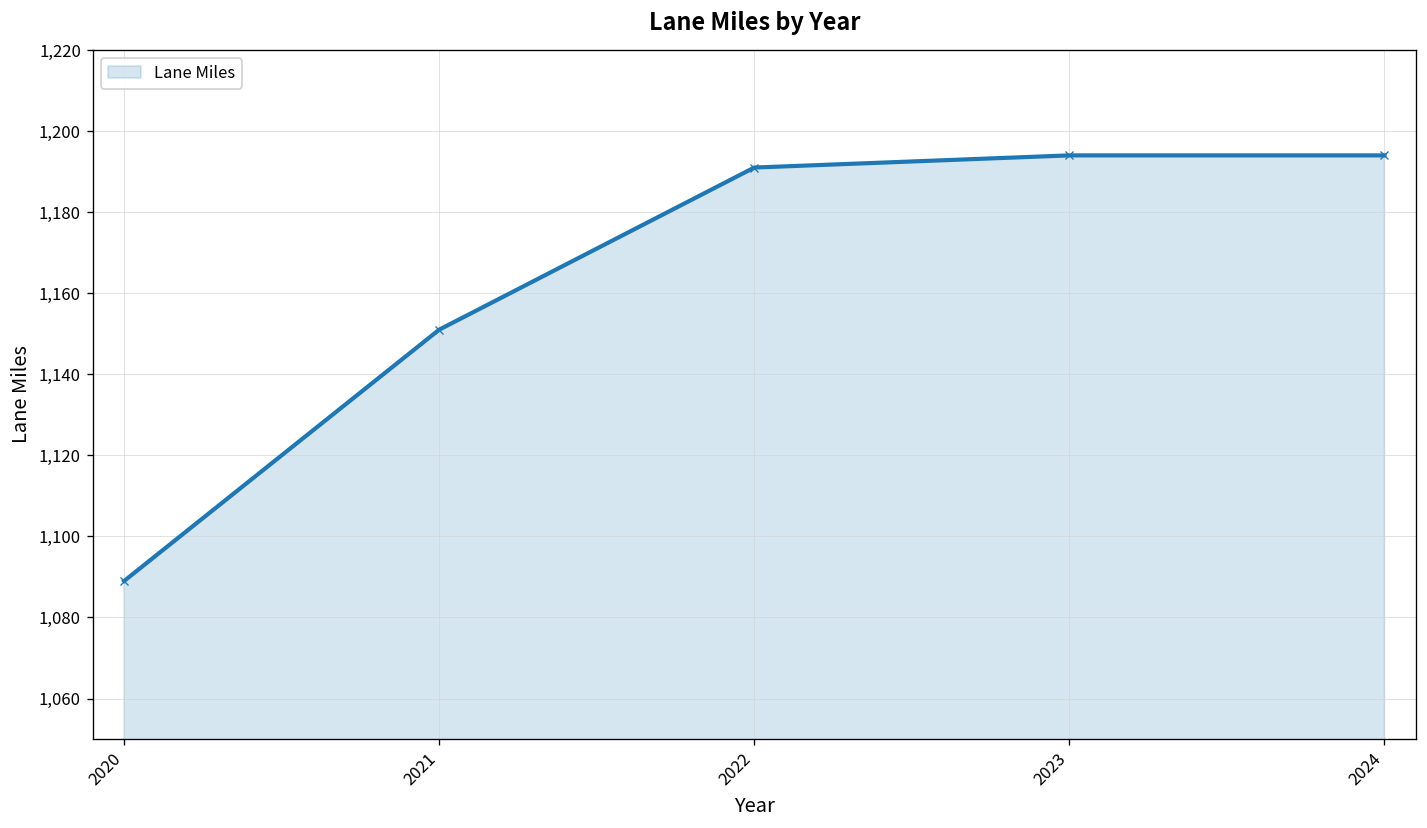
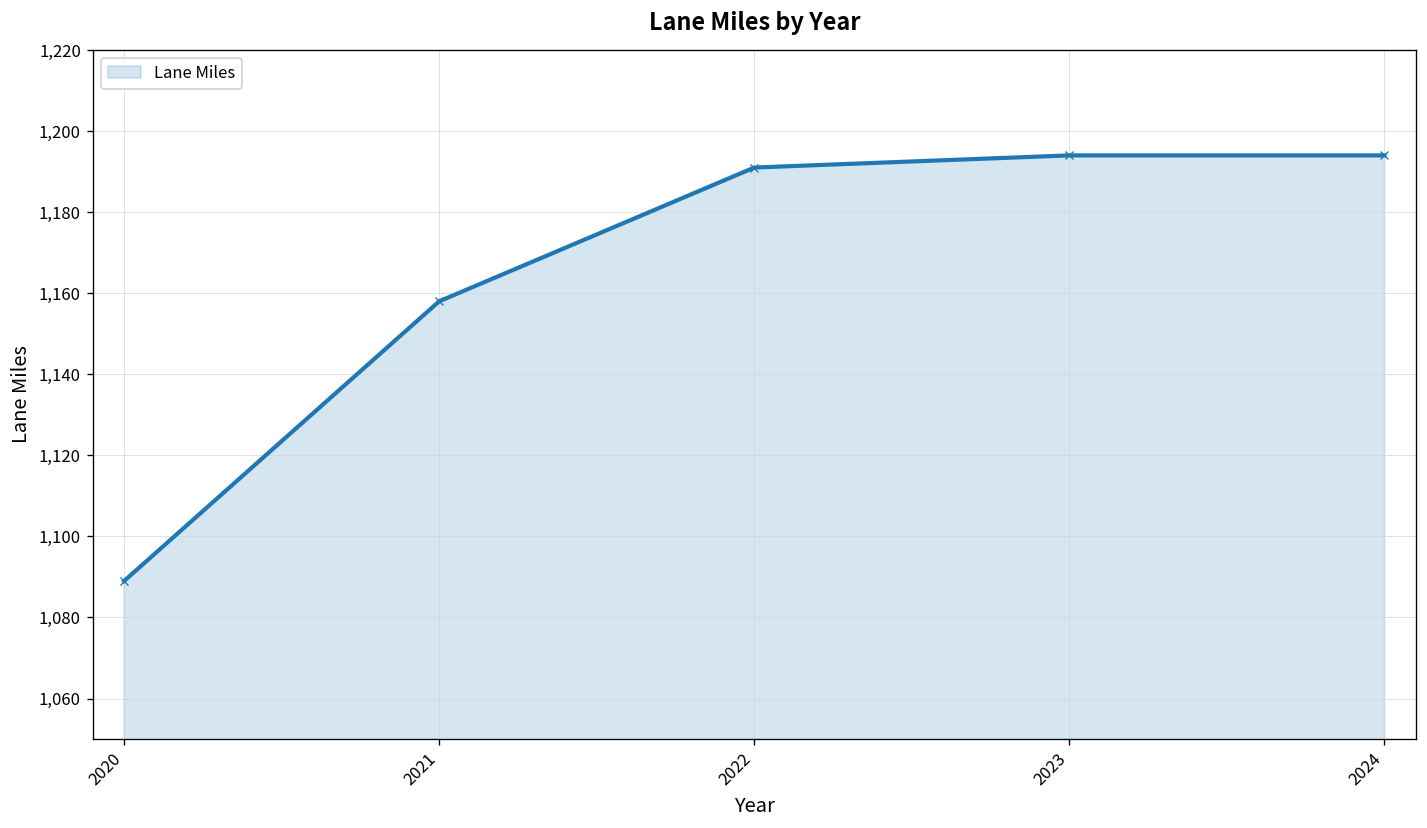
2021: 1,151 -> 1,158
